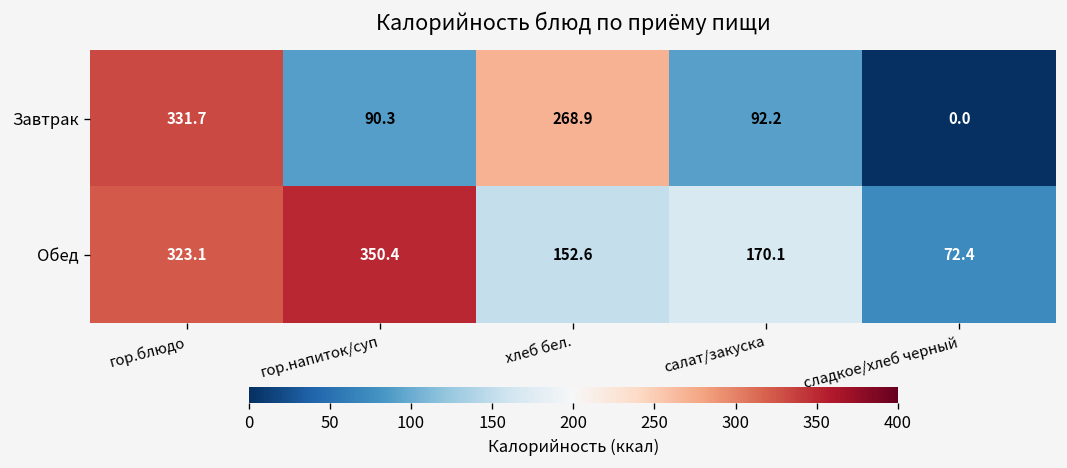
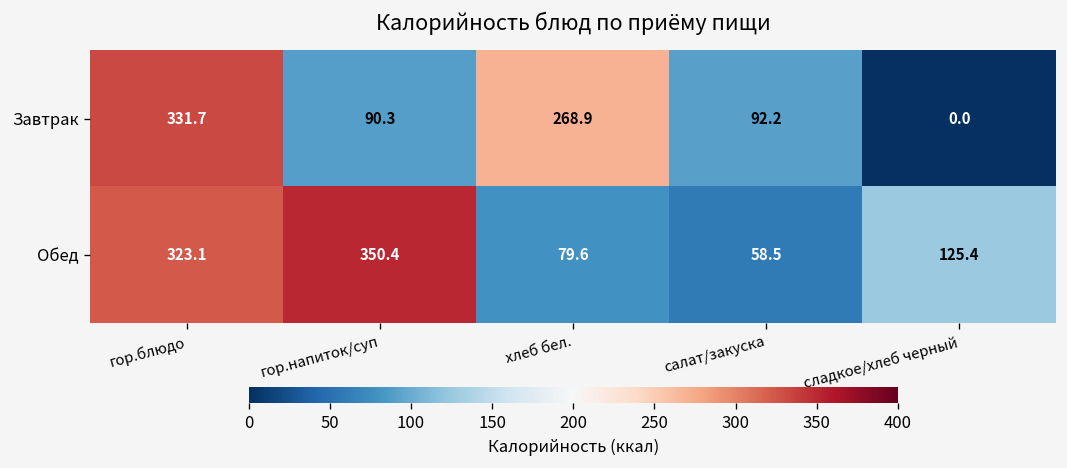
Обед, хлеб бел.: 152.6 -> 79.6
Обед, салат/закуска: 170.1 -> 58.5
Обед, сладкое/хлеб черный: 72.4 -> 125.4
